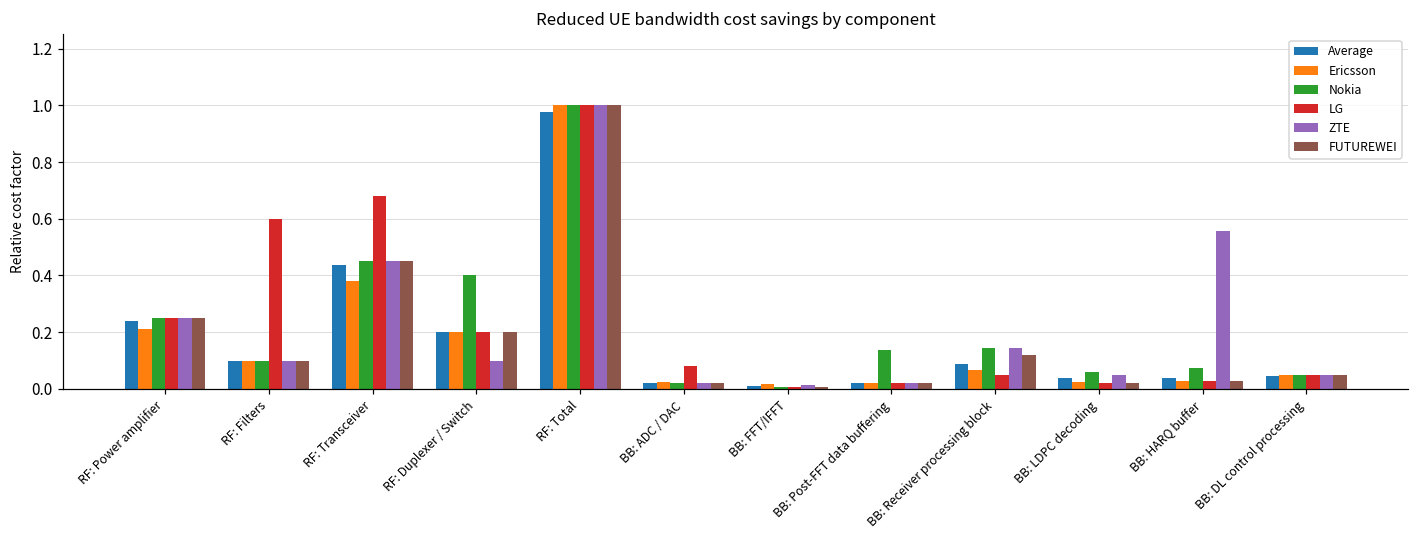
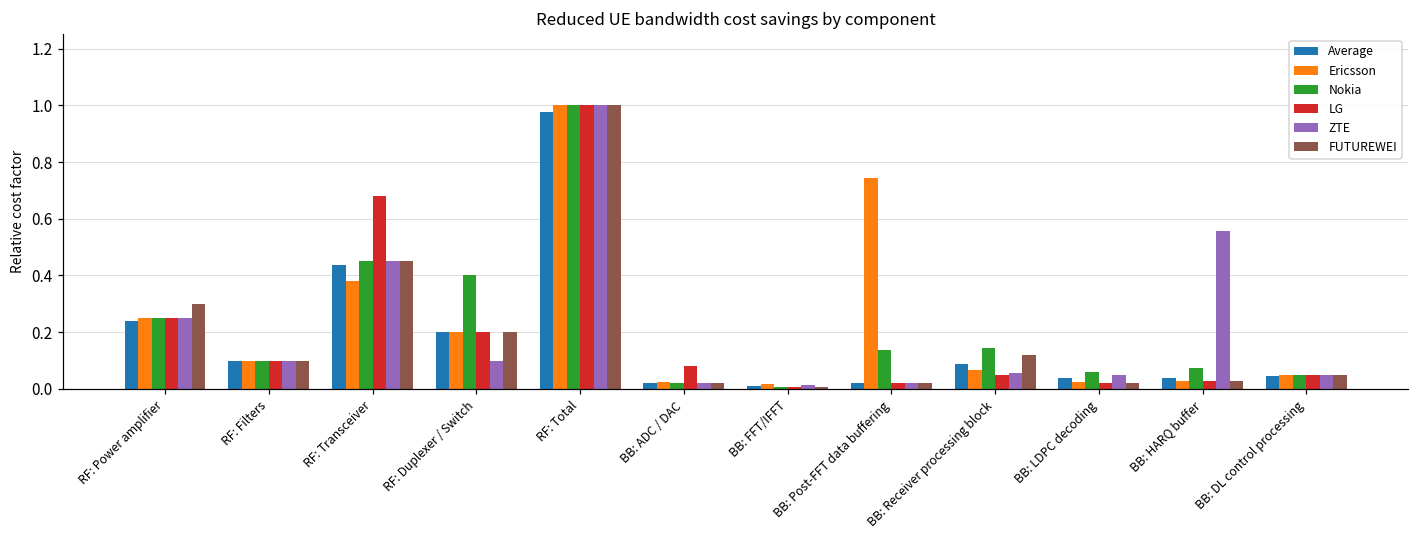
Ericsson, RF: Power amplifier: 0.21 -> 0.25
FUTUREWEI, RF: Power amplifier: 0.25 -> 0.30
LG, RF: Filters: 0.6 -> 0.1
Ericsson, BB: Post-FFT data buffering: 0.02 -> 0.74
ZTE, BB: Receiver processing block: 0.14 -> 0.06
